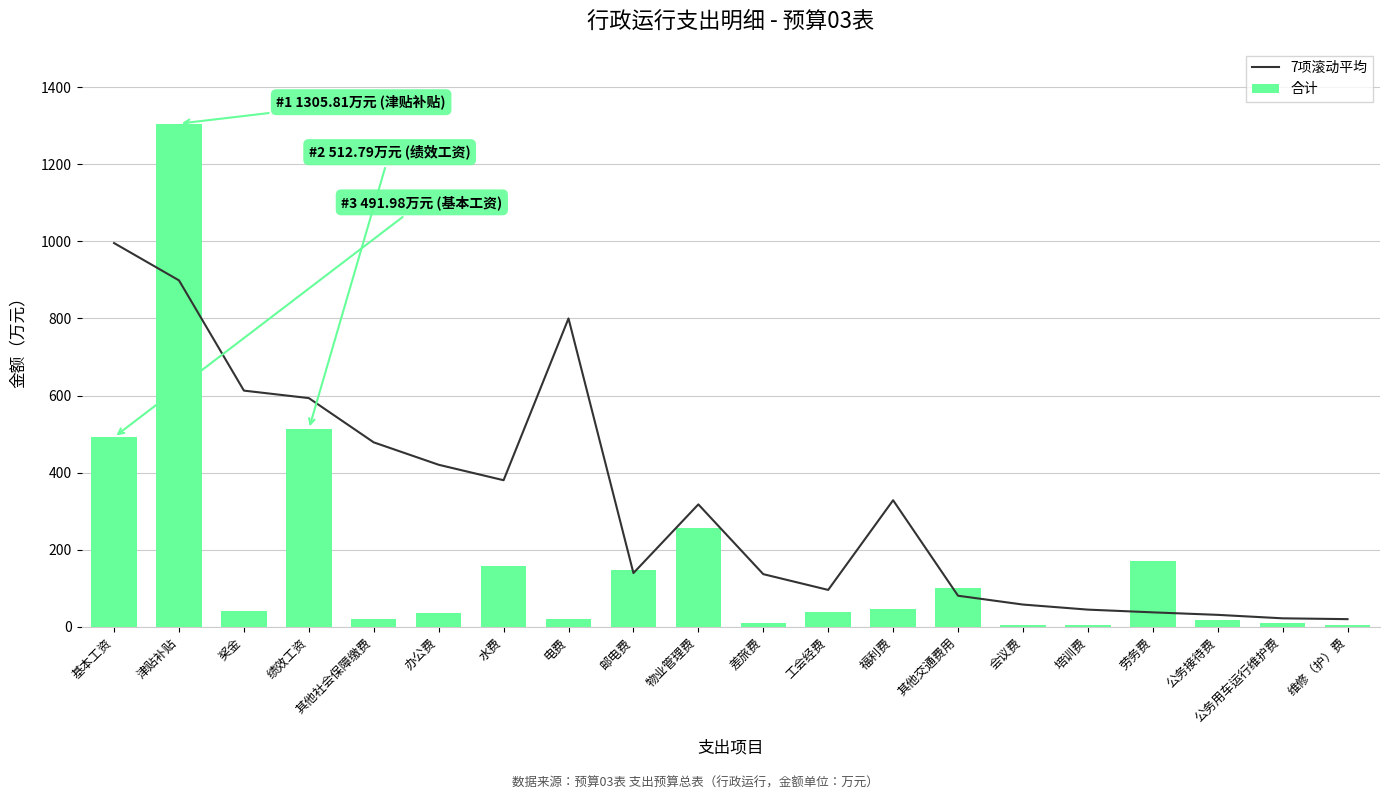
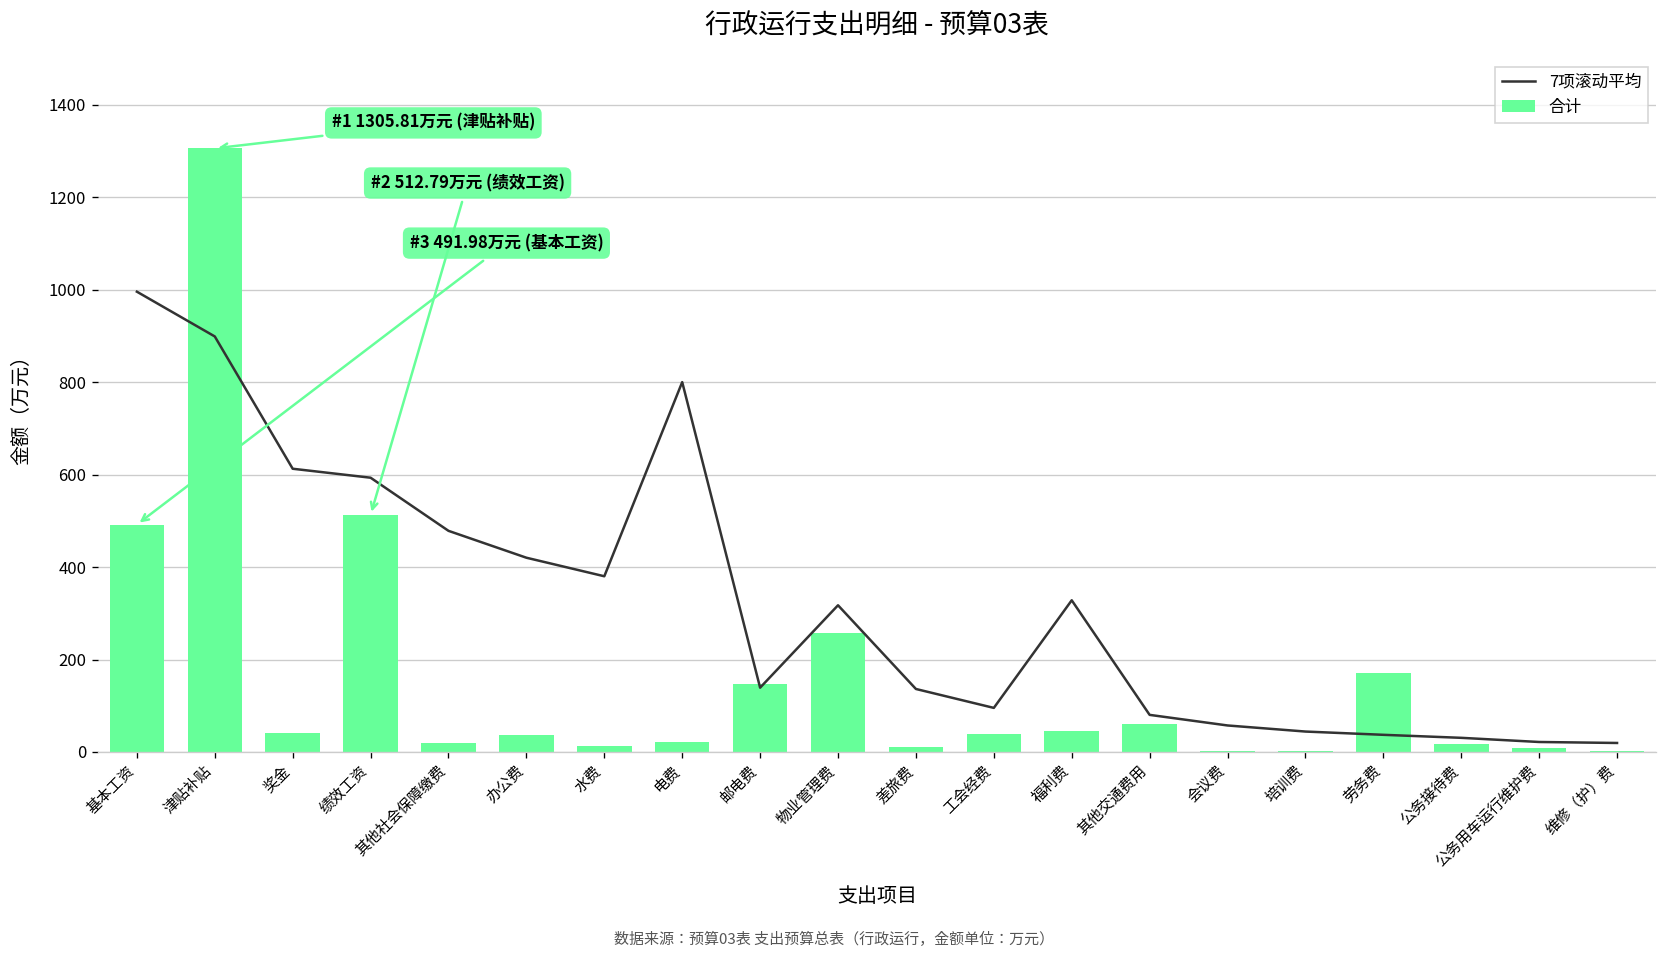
合计, 水费: 160 -> 10
合计, 其他交通费用: 100 -> 60
